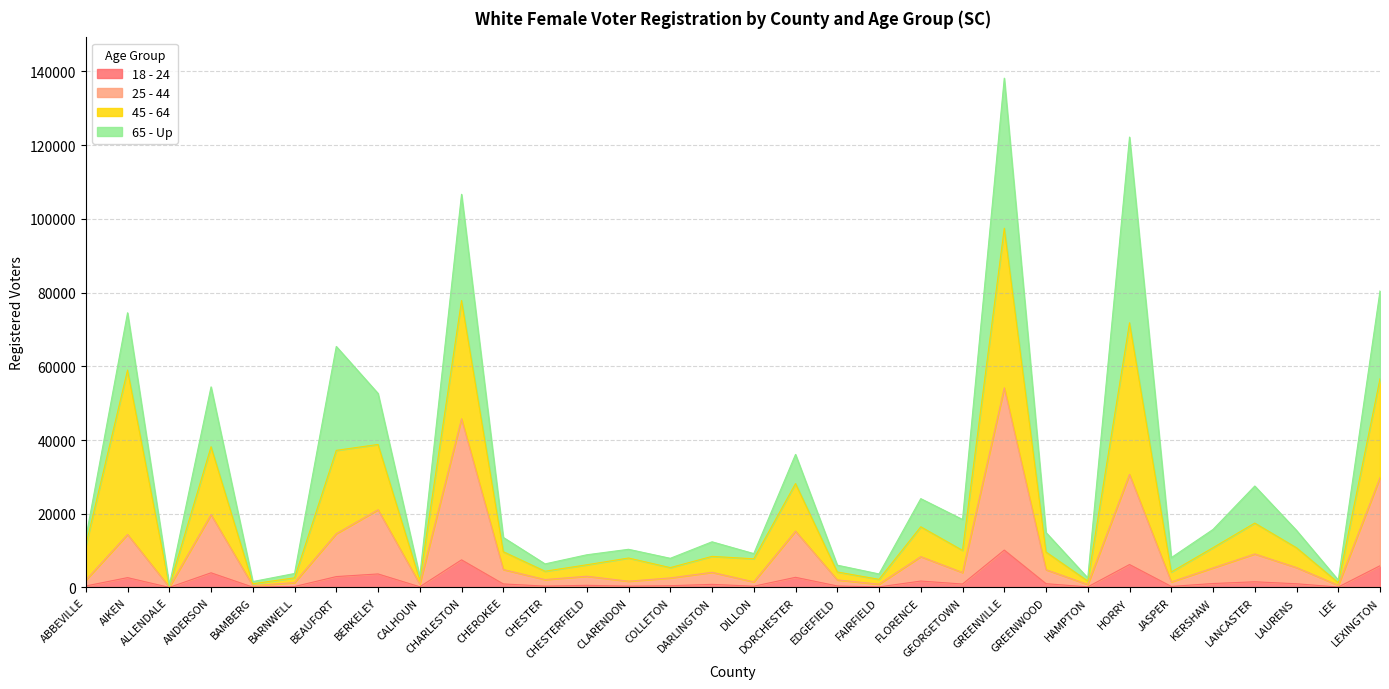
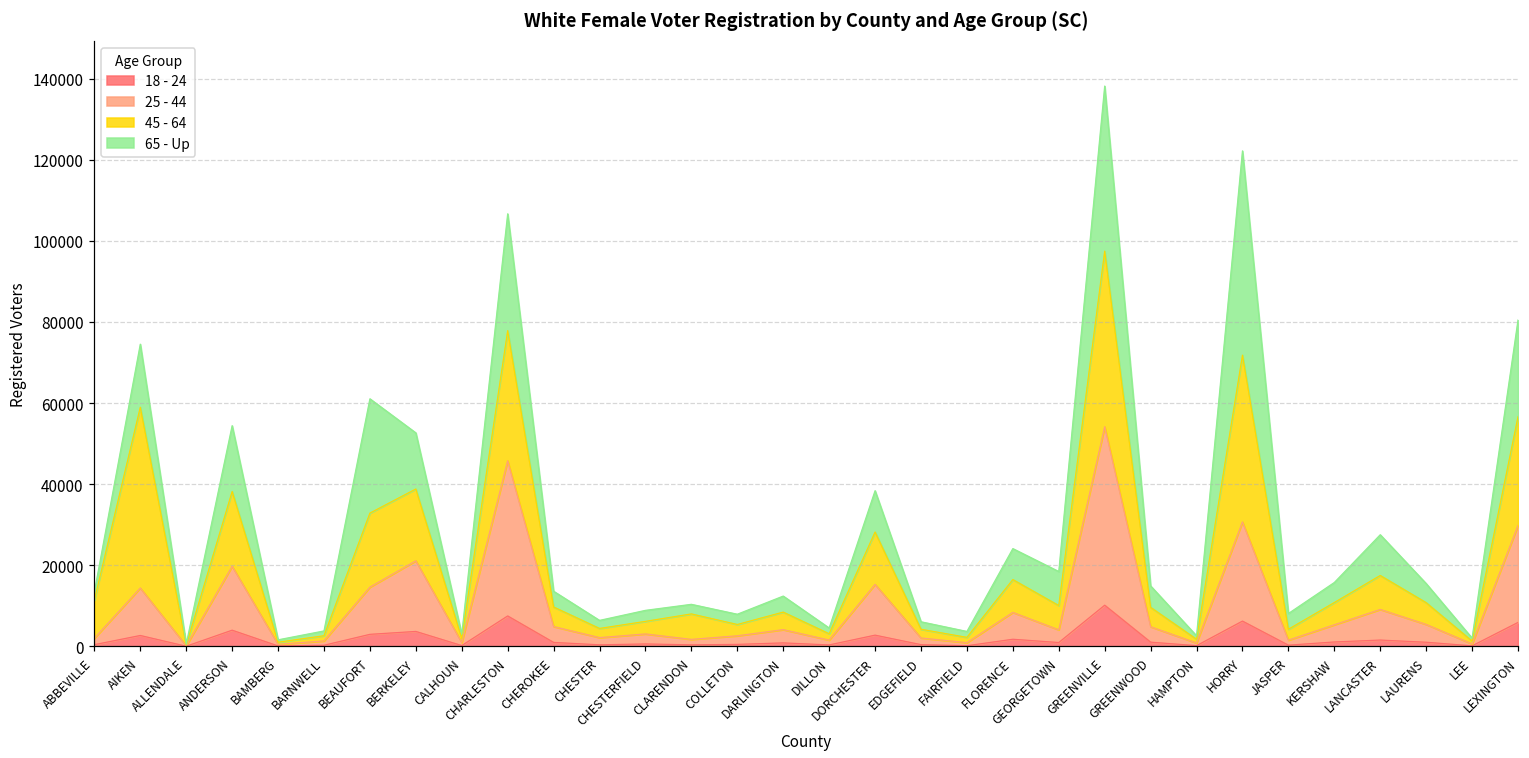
45 - 64, BEAUFORT: 23000 -> 18000
45 - 64, DILLON: 6000 -> 2000
65 - Up, DORCHESTER: 8000 -> 10000
